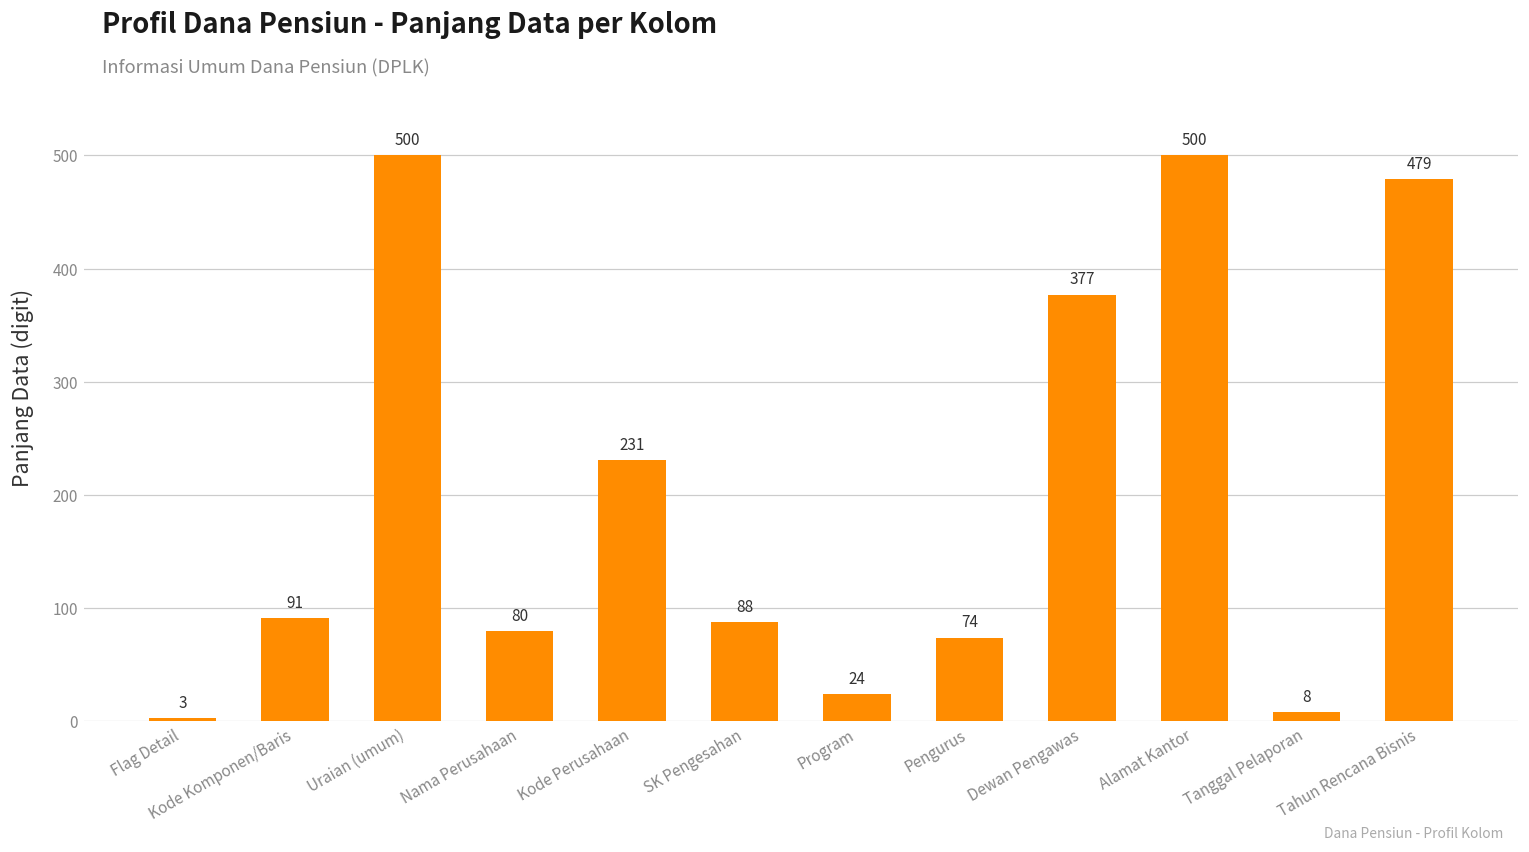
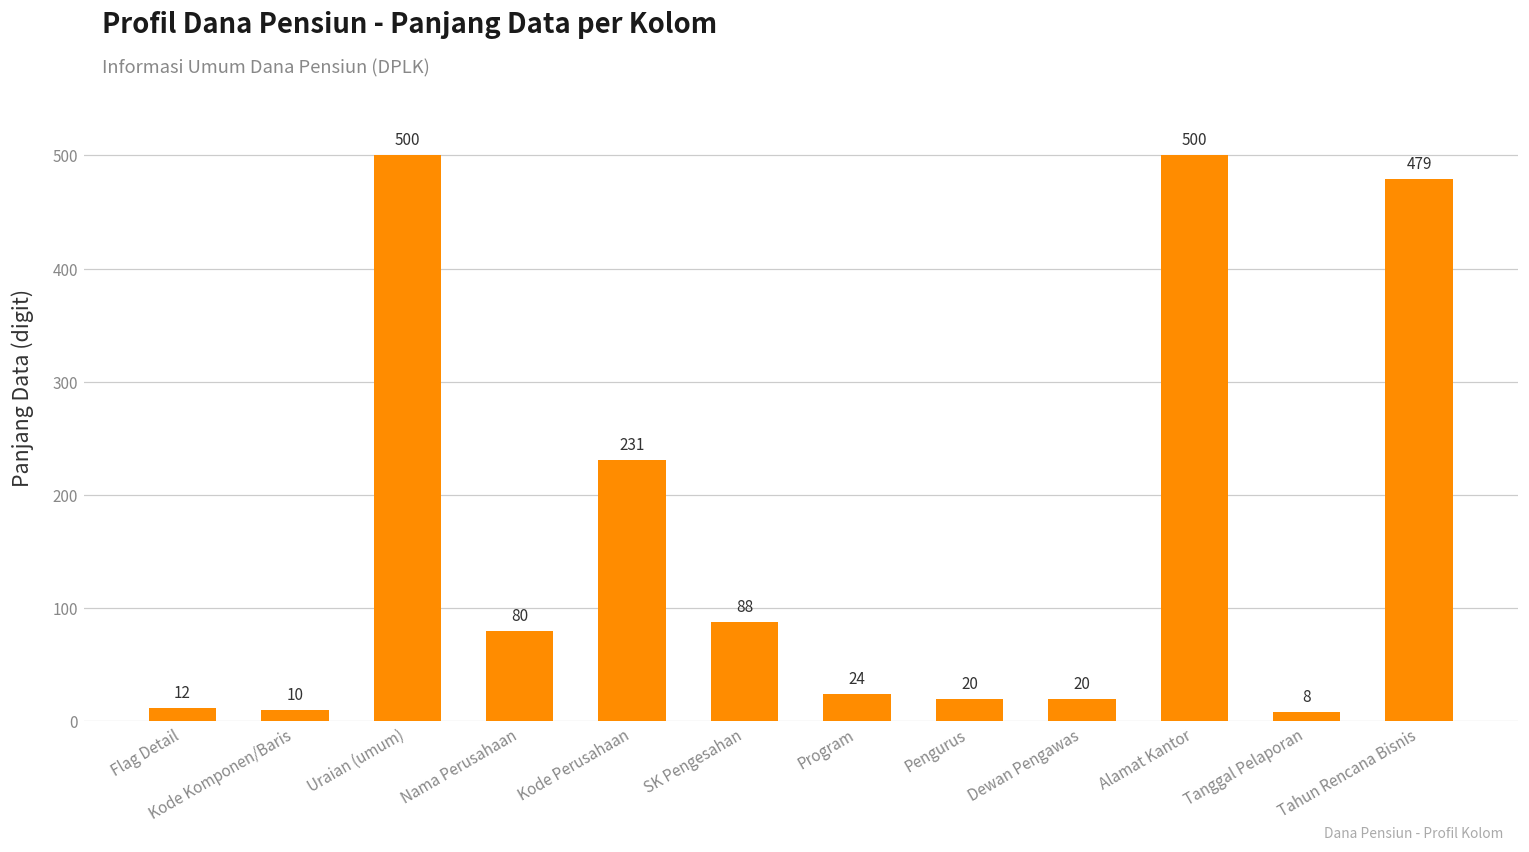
Flag Detail: 3 -> 12
Kode Komponen/Baris: 91 -> 10
Pengurus: 74 -> 20
Dewan Pengawas: 377 -> 20
